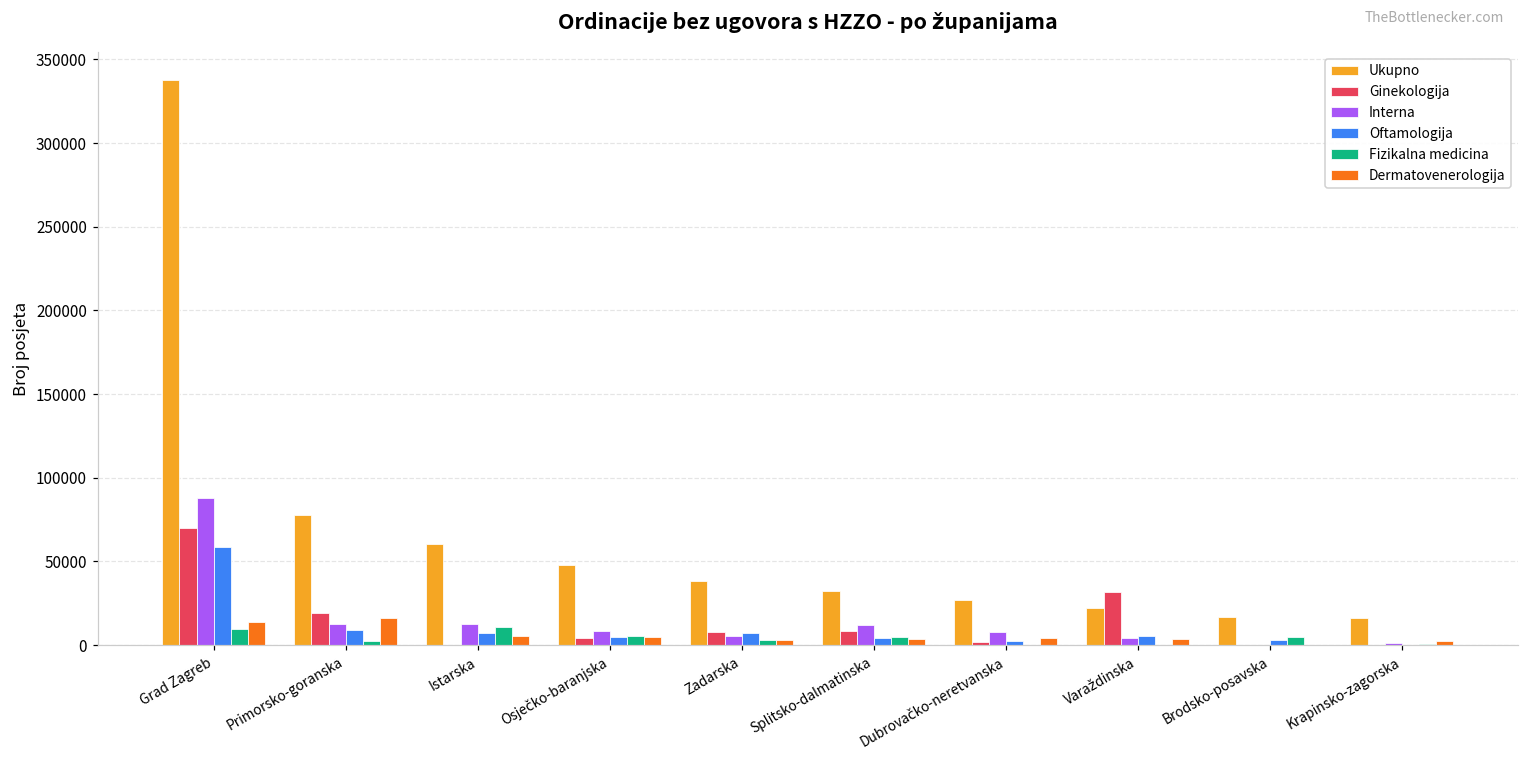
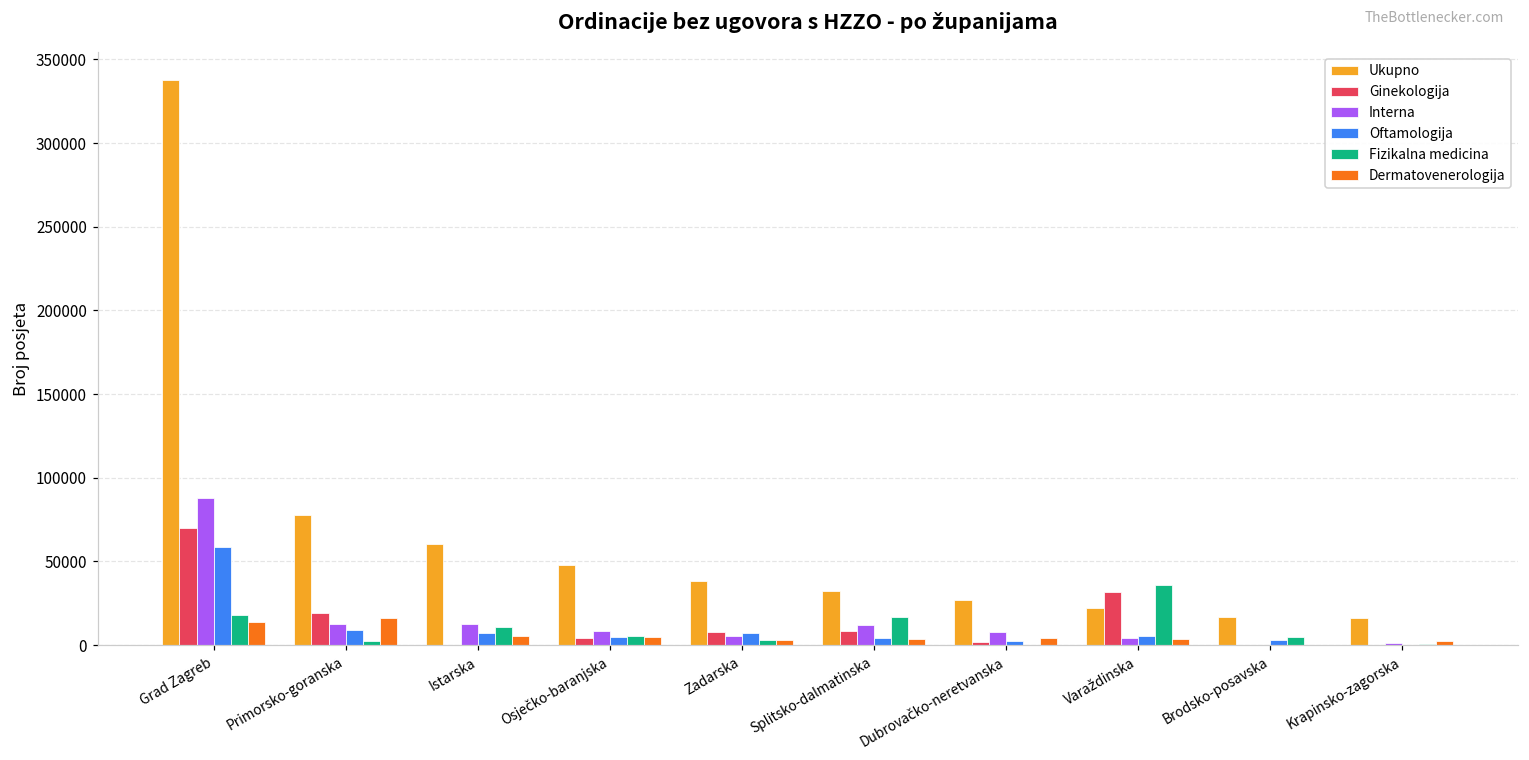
Fizikalna medicina, Grad Zagreb: 9000 -> 18000
Fizikalna medicina, Splitsko-dalmatinska: 5000 -> 17000
Fizikalna medicina, Varaždinska: 0 -> 36000
